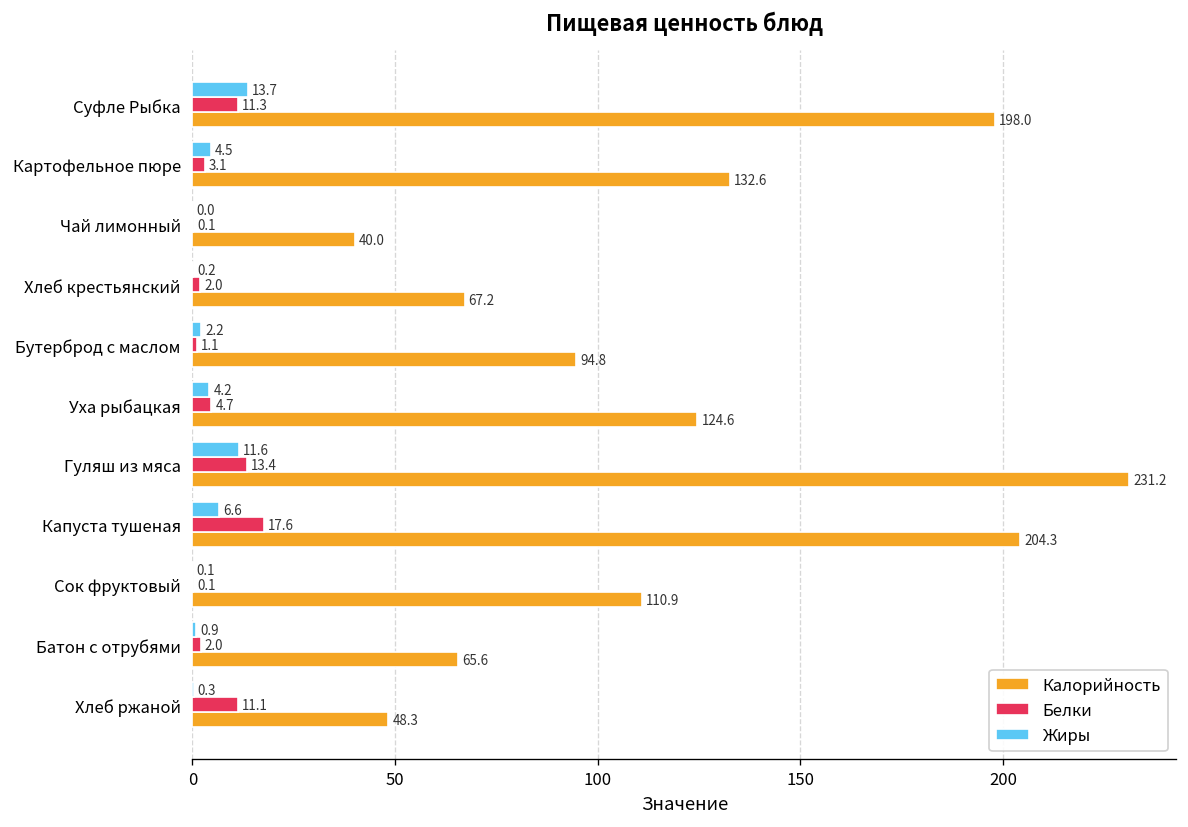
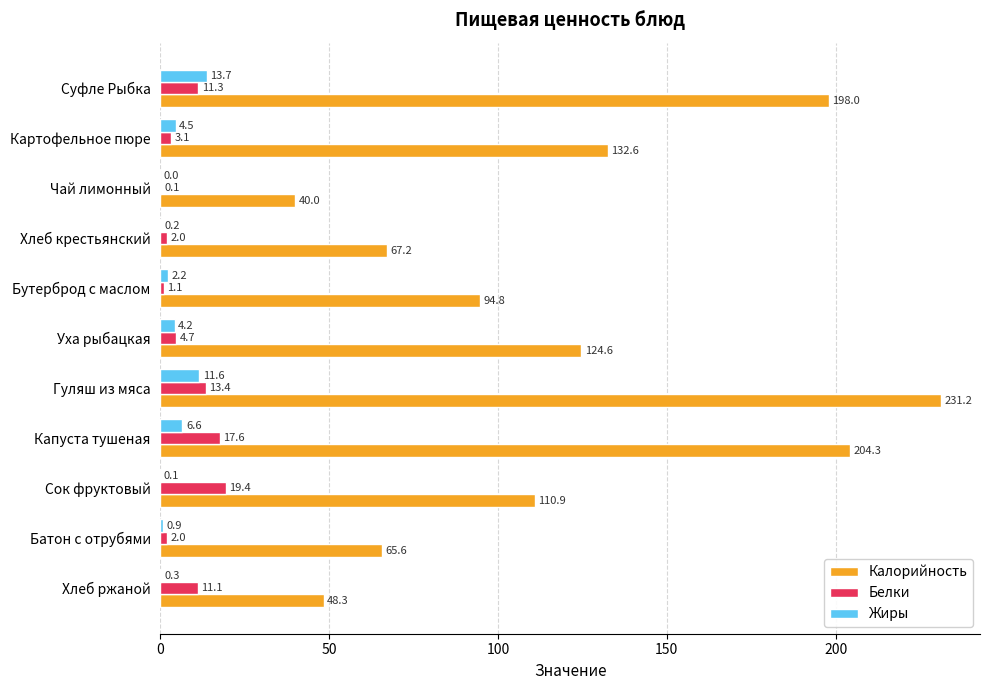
Белки, Сок фруктовый: 0.1 -> 19.4
